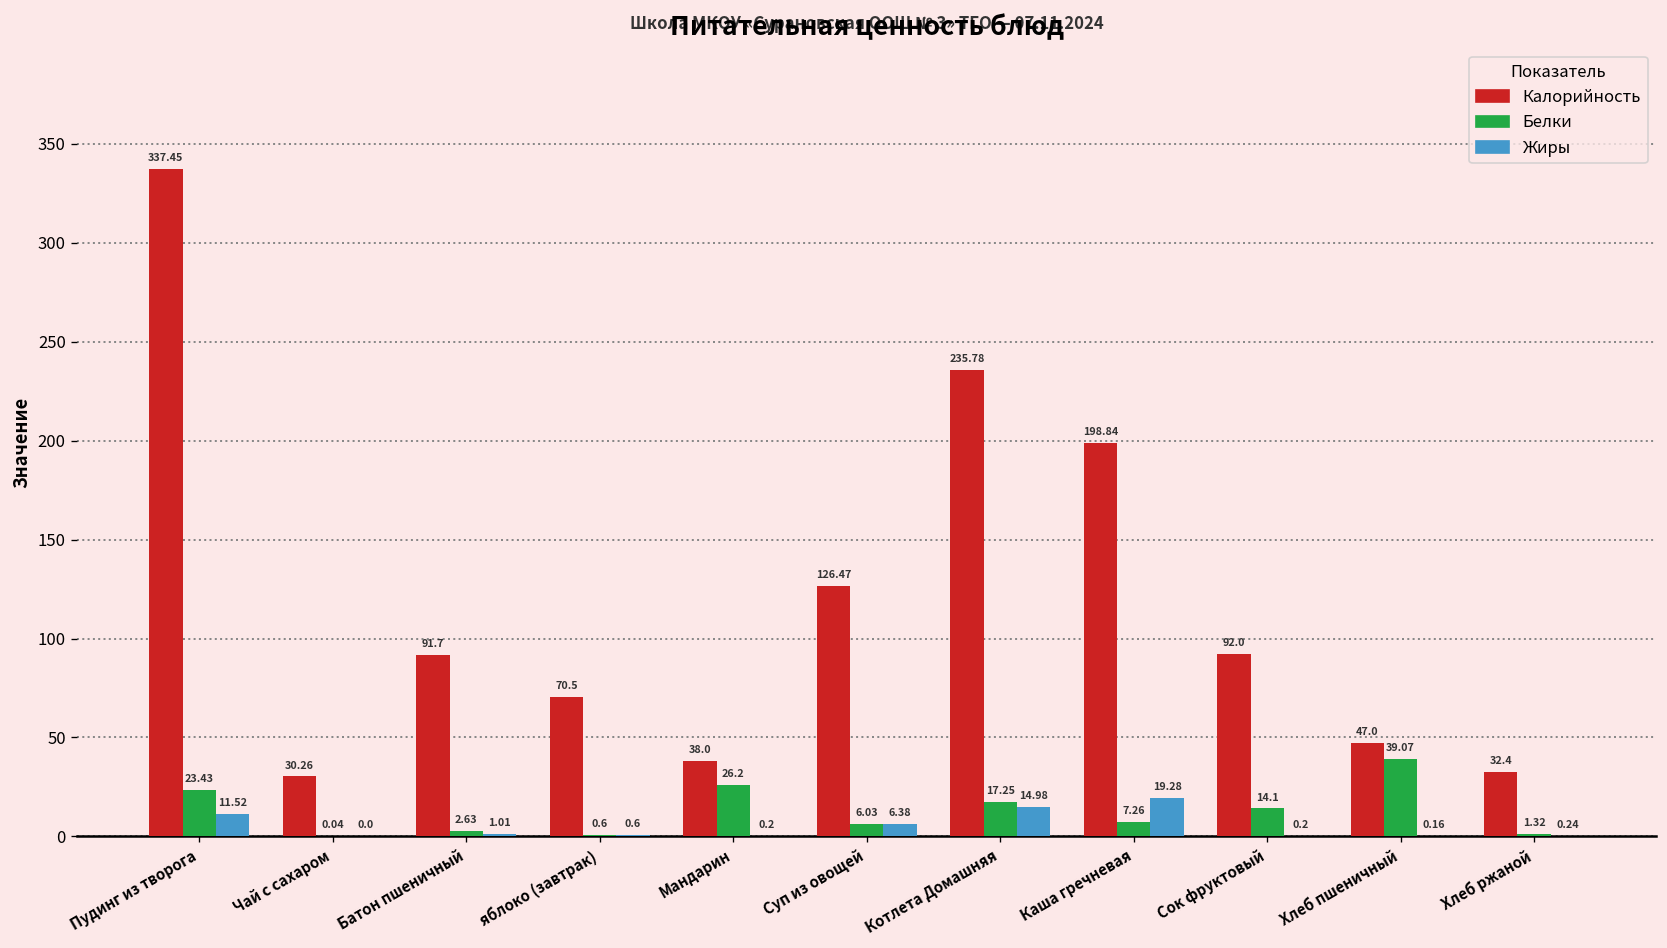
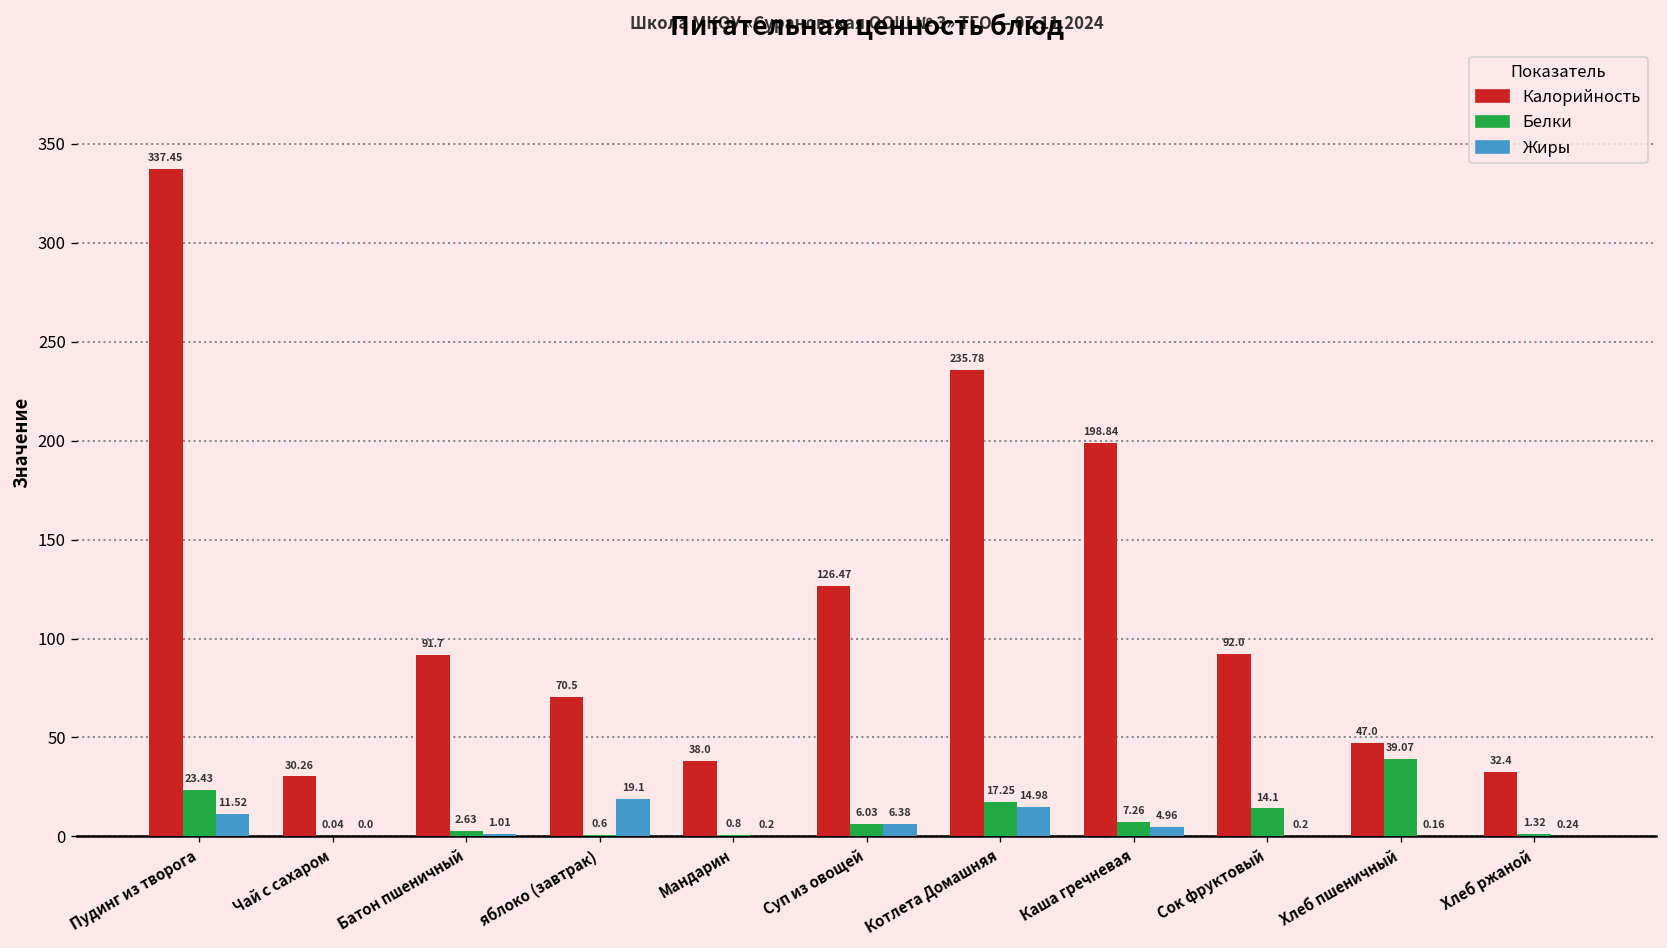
Жиры, яблоко (завтрак): 0.6 -> 19.1
Белки, Мандарин: 26.2 -> 0.8
Жиры, Каша гречневая: 19.28 -> 4.96
